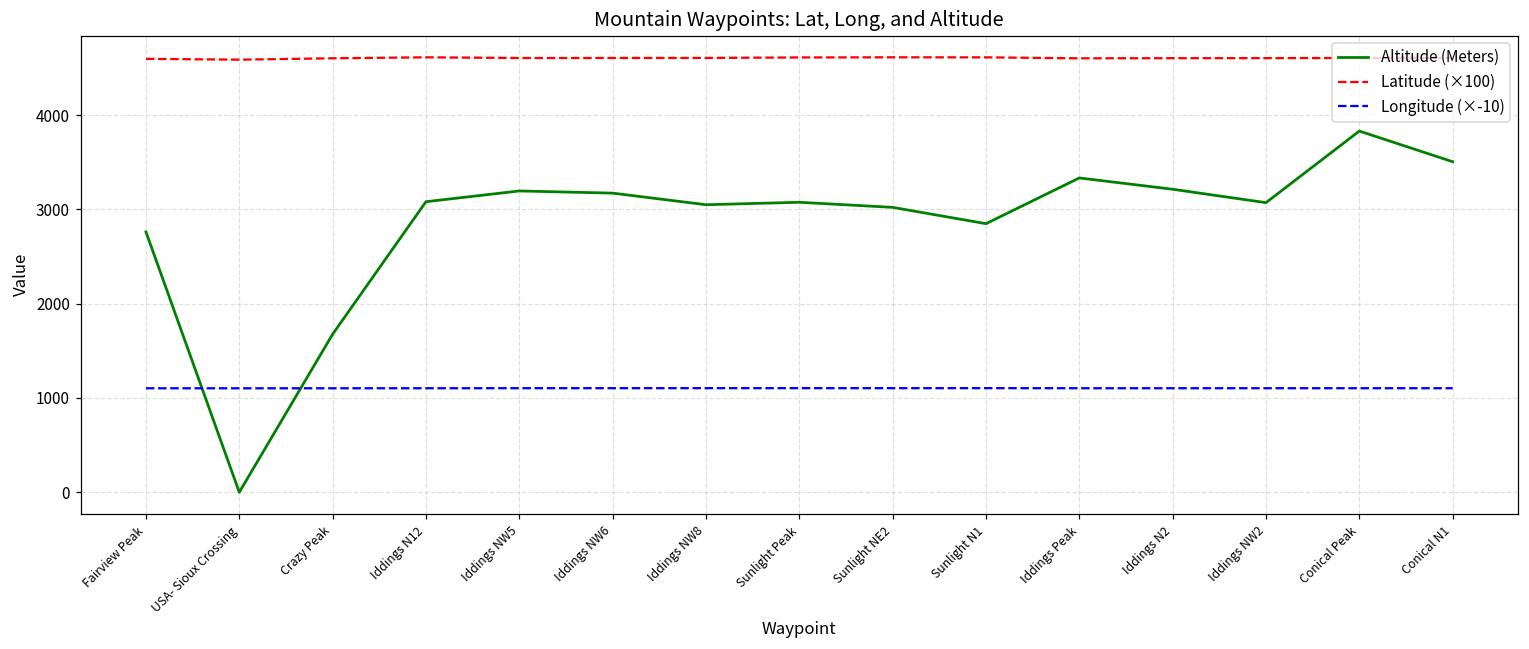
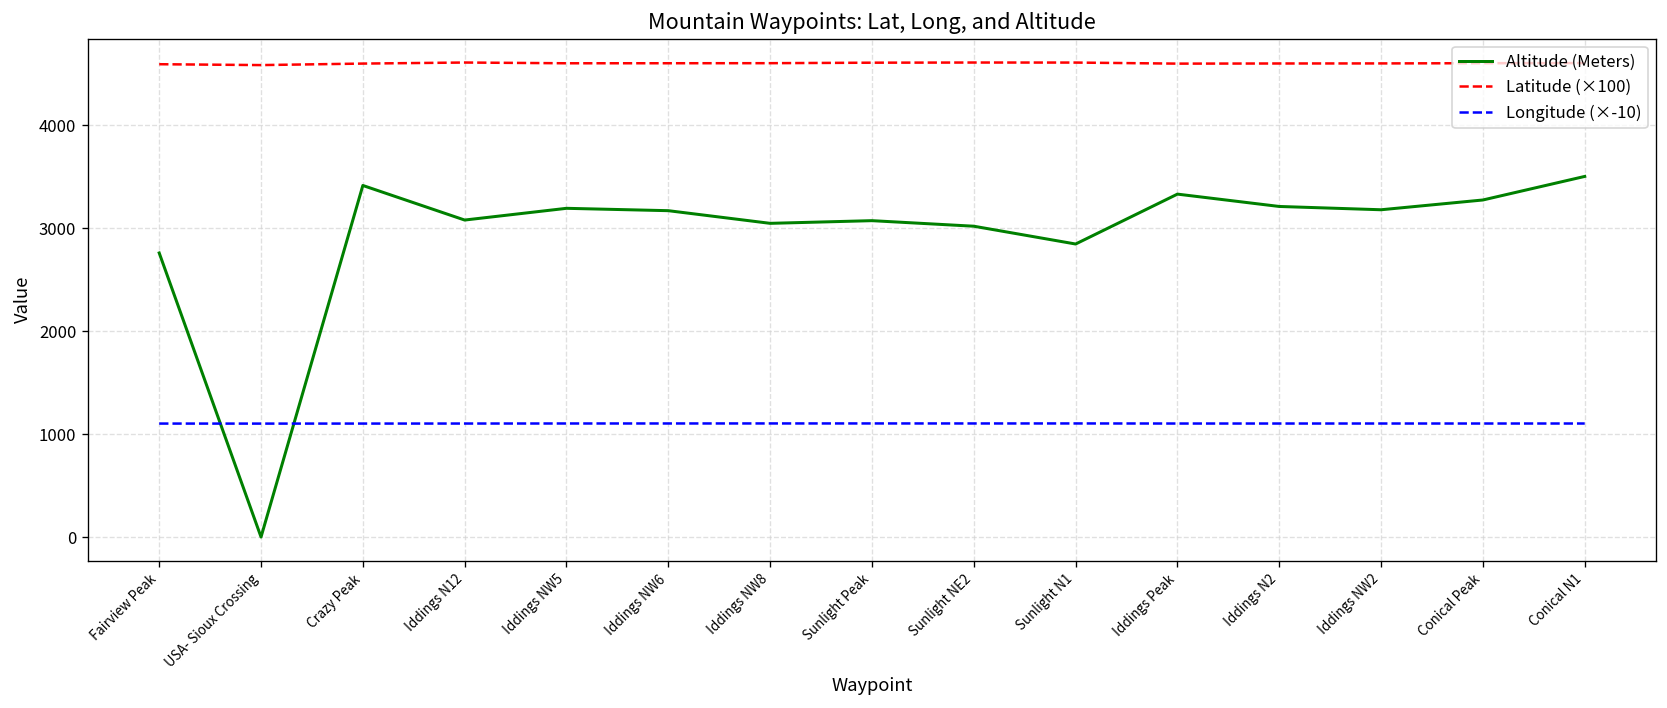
Altitude (Meters), Crazy Peak: 1700 -> 3400
Altitude (Meters), Iddings NW2: 3100 -> 3200
Altitude (Meters), Conical Peak: 3800 -> 3300
